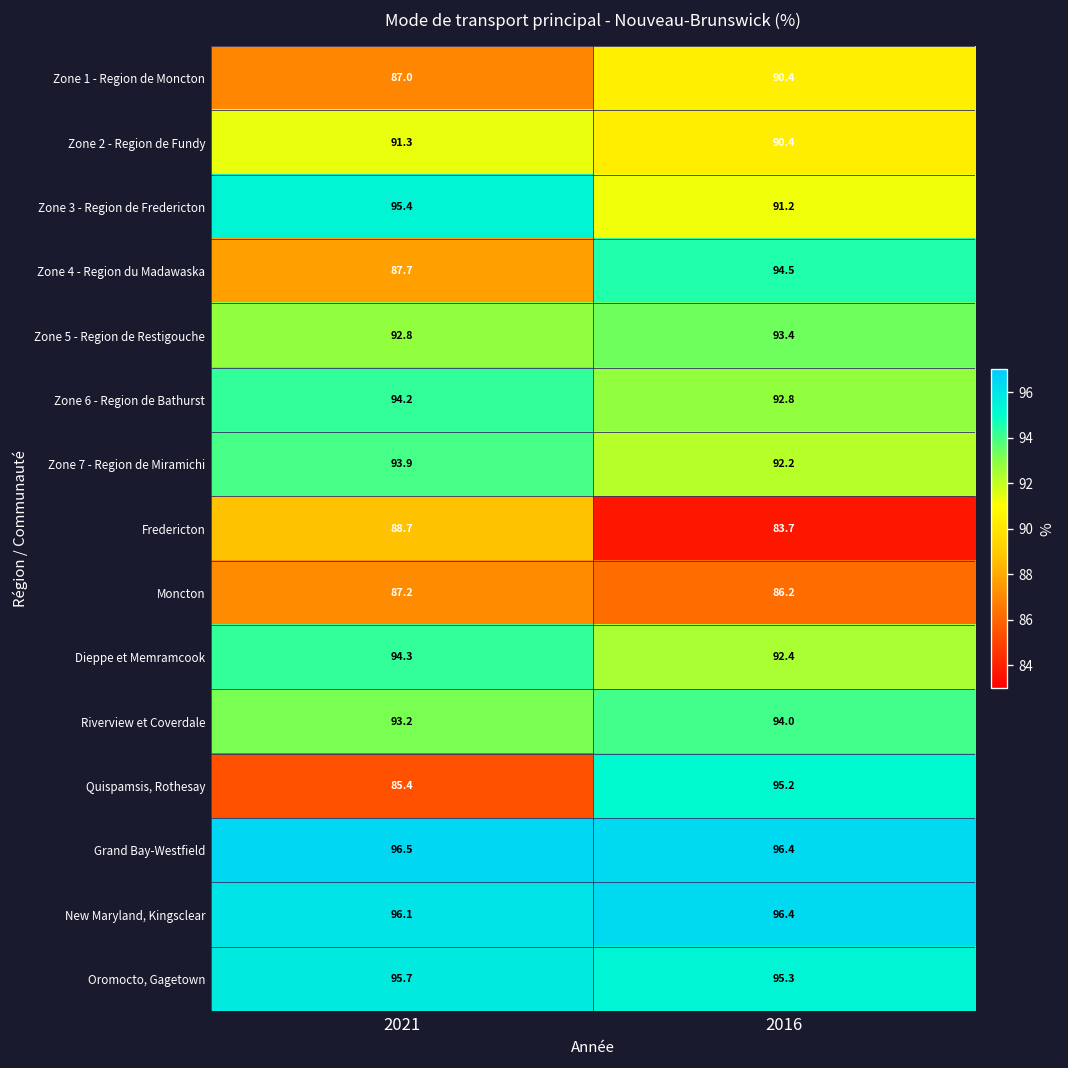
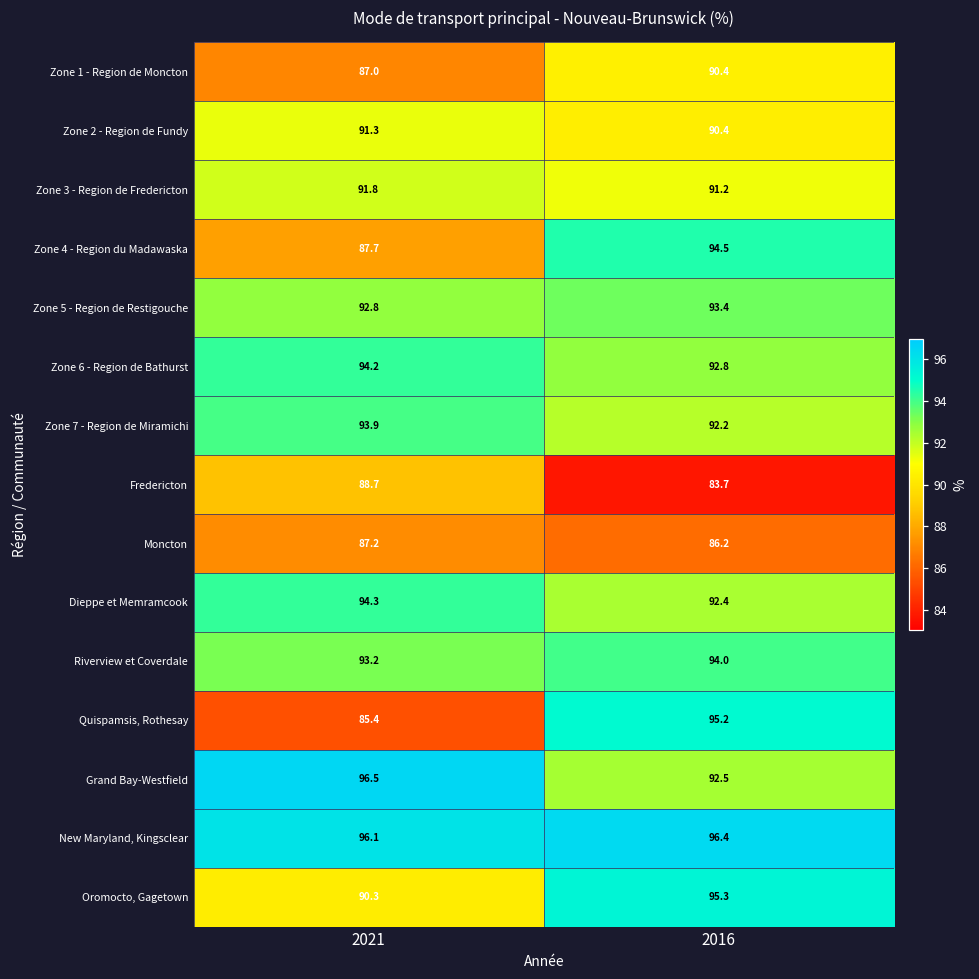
Zone 3 - Region de Fredericton, 2021: 95.4 -> 91.8
Grand Bay-Westfield, 2016: 96.4 -> 92.5
Oromocto, Gagetown, 2021: 95.7 -> 90.3
